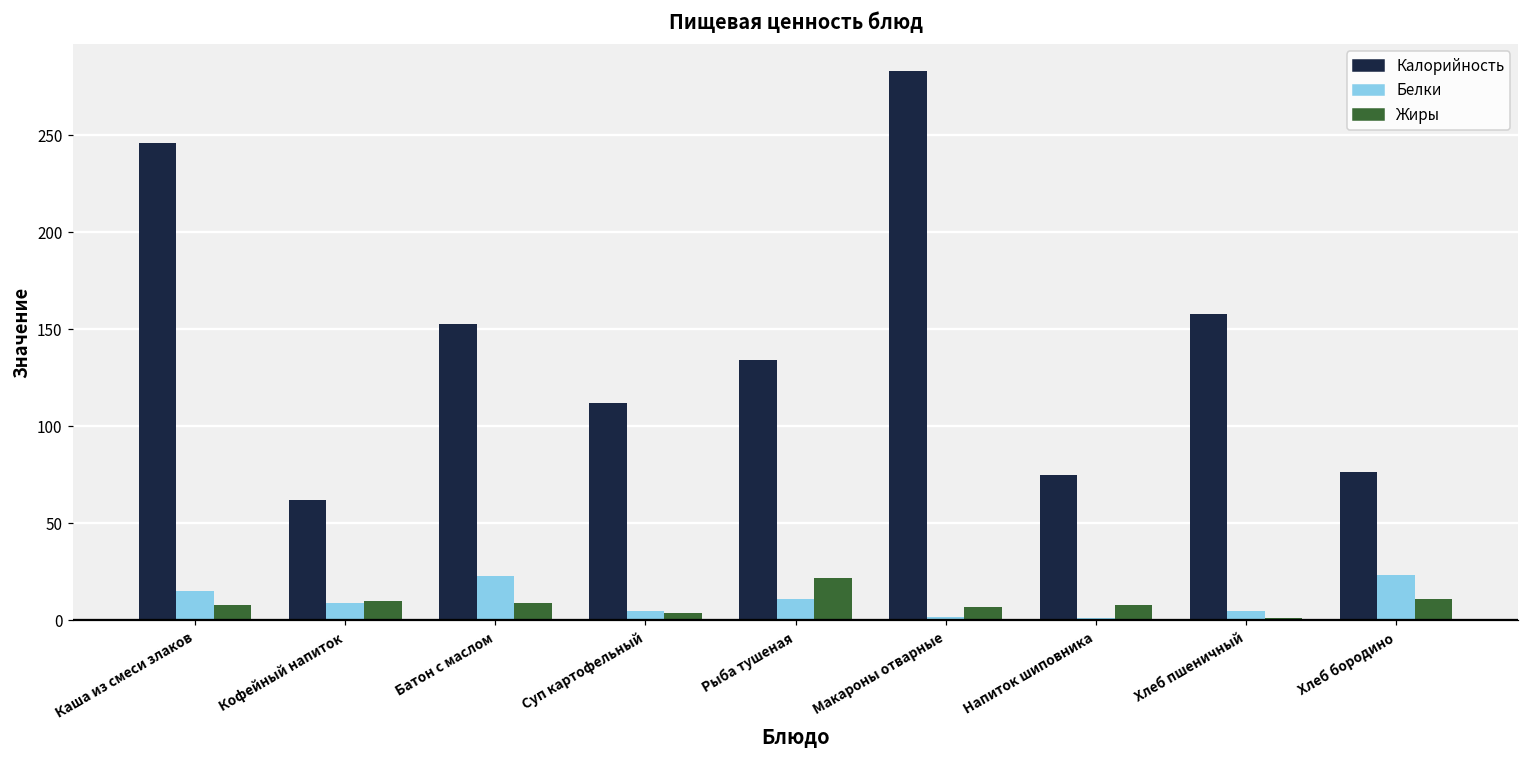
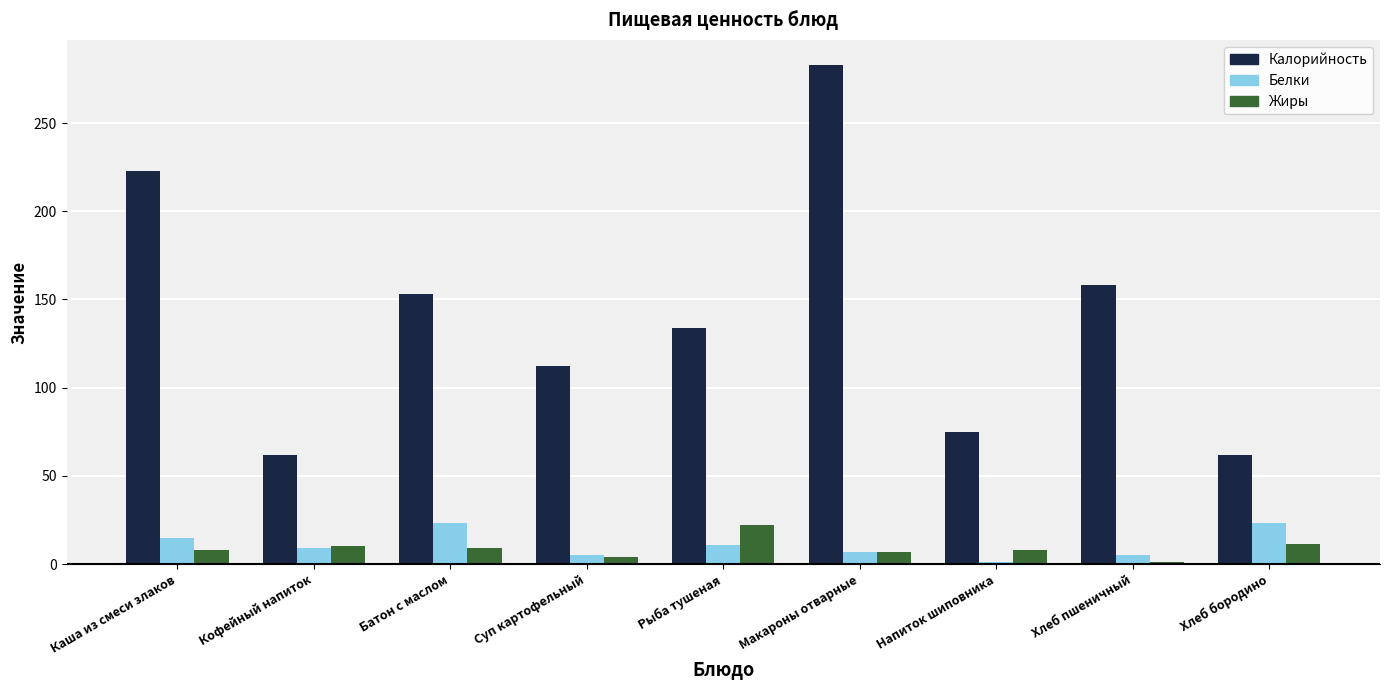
Калорийность, Каша из смеси злаков: 246 -> 223
Белки, Макароны отварные: 2 -> 7
Калорийность, Хлеб бородино: 77 -> 62
